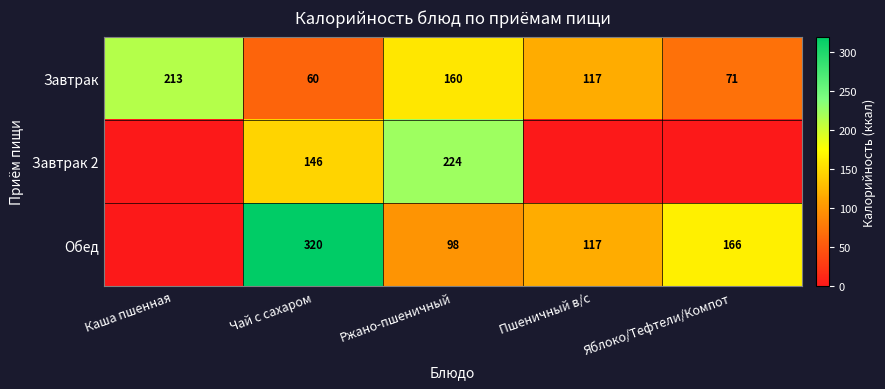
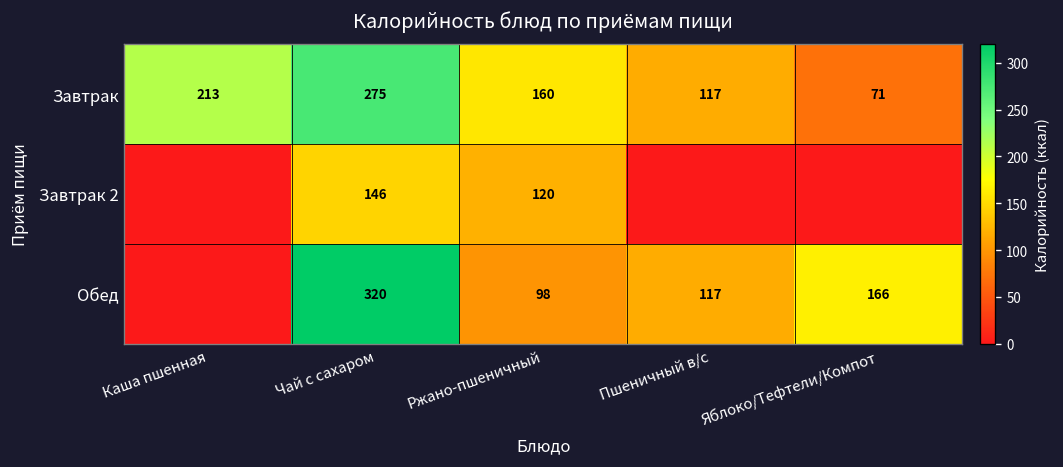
Завтрак, Чай с сахаром: 60 -> 275
Завтрак 2, Ржано-пшеничный: 224 -> 120
